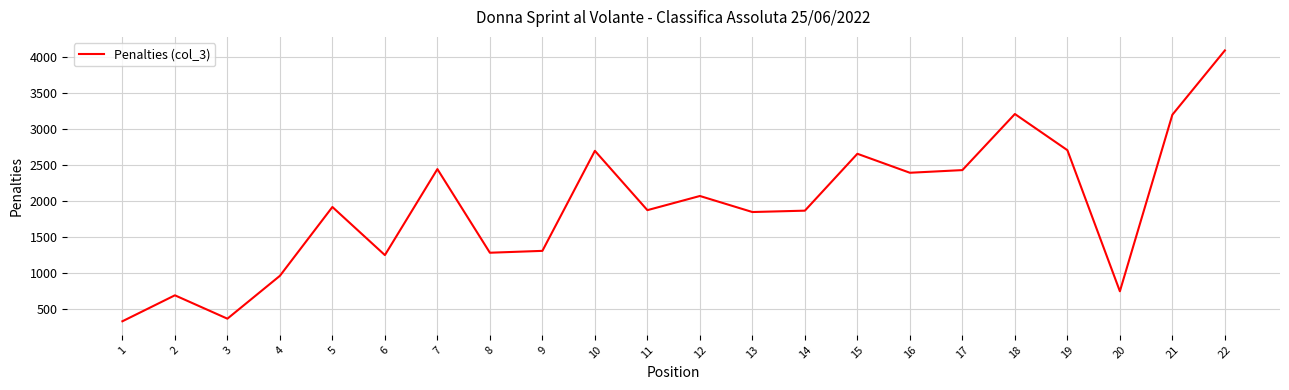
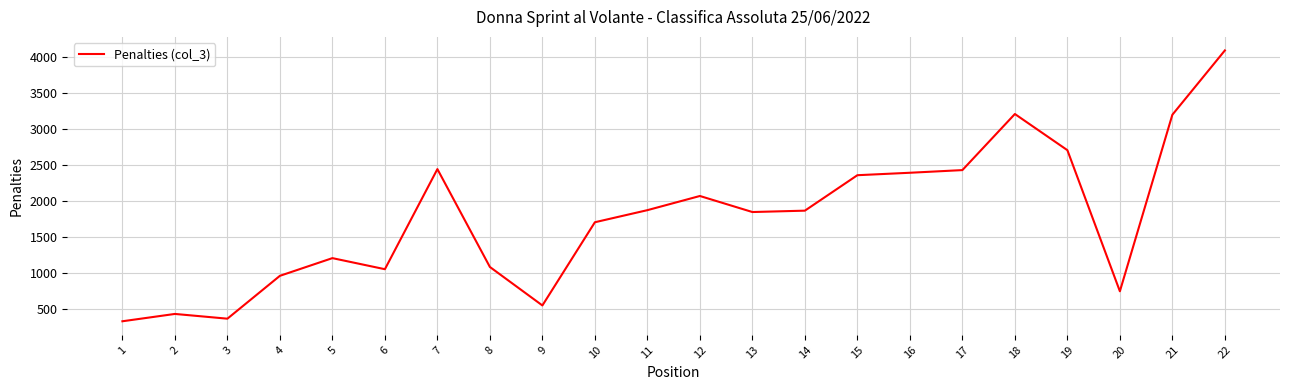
2: 700 -> 400
5: 1900 -> 1200
6: 1300 -> 1100
8: 1300 -> 1100
9: 1300 -> 600
10: 2700 -> 1700
15: 2700 -> 2400
